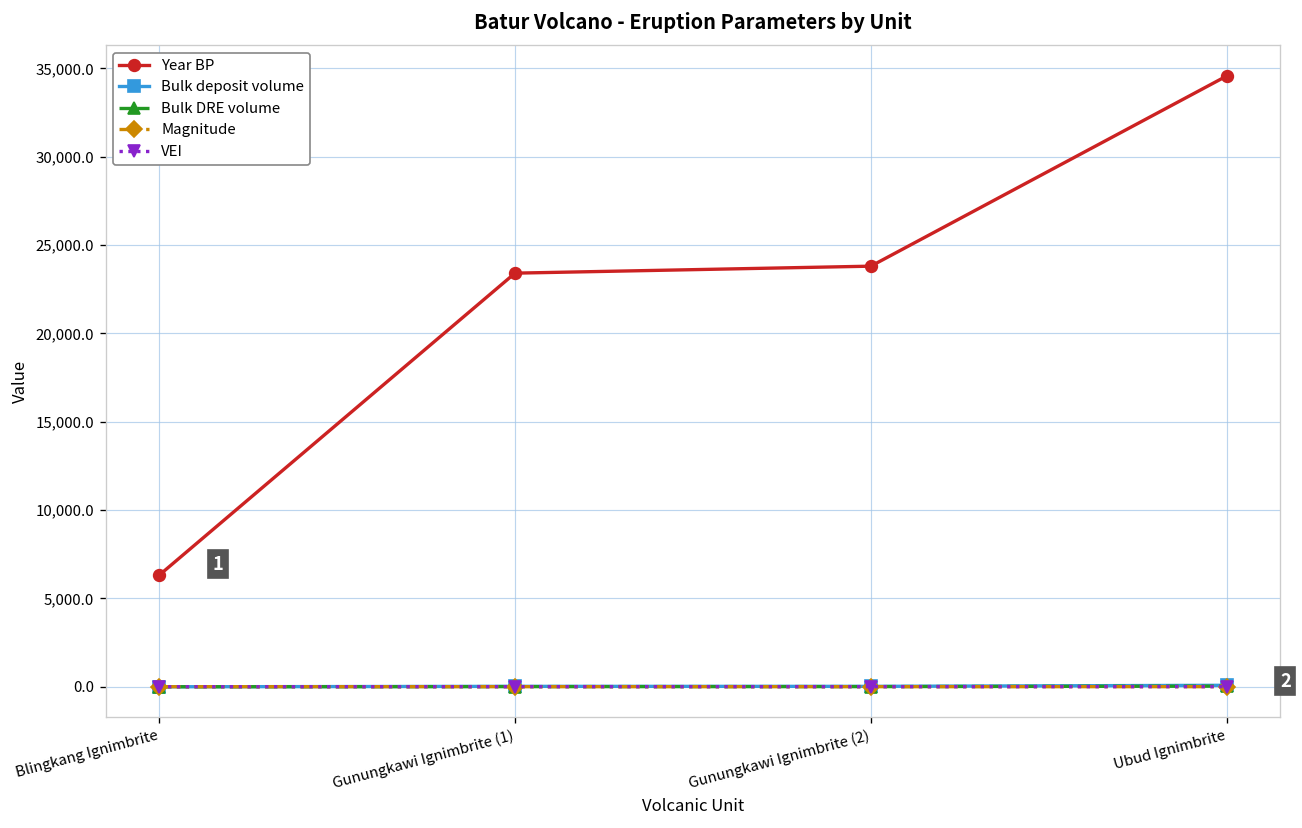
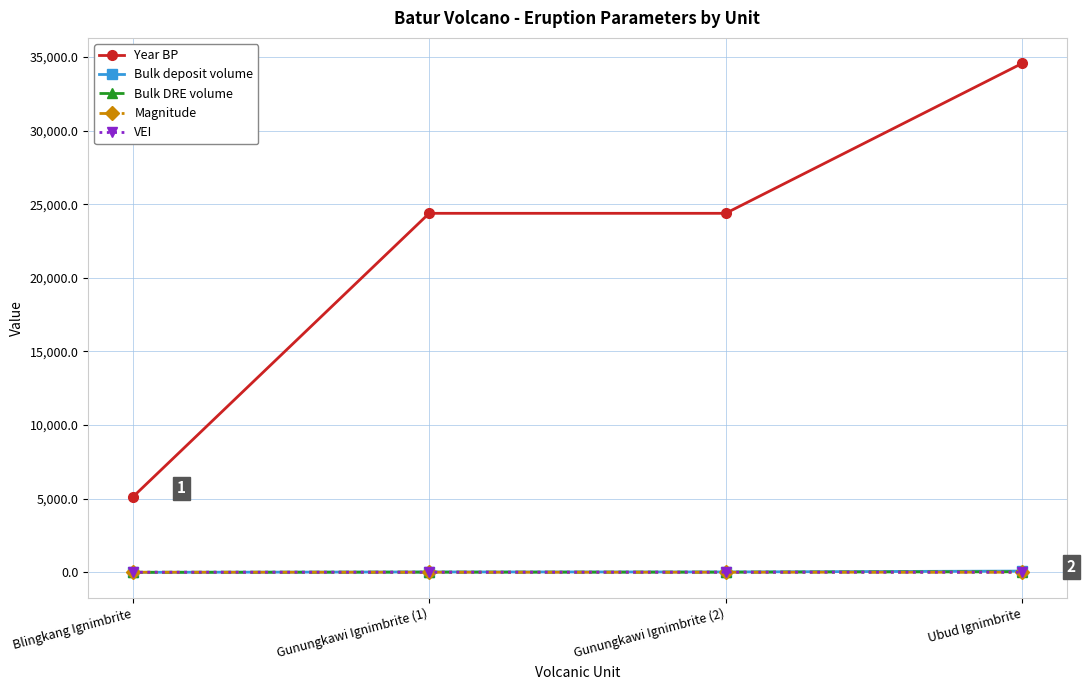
Year BP, Blingkang Ignimbrite: 6,300 -> 5,100
Year BP, Gunungkawi Ignimbrite (1): 23,400 -> 24,400
Year BP, Gunungkawi Ignimbrite (2): 23,800 -> 24,400
